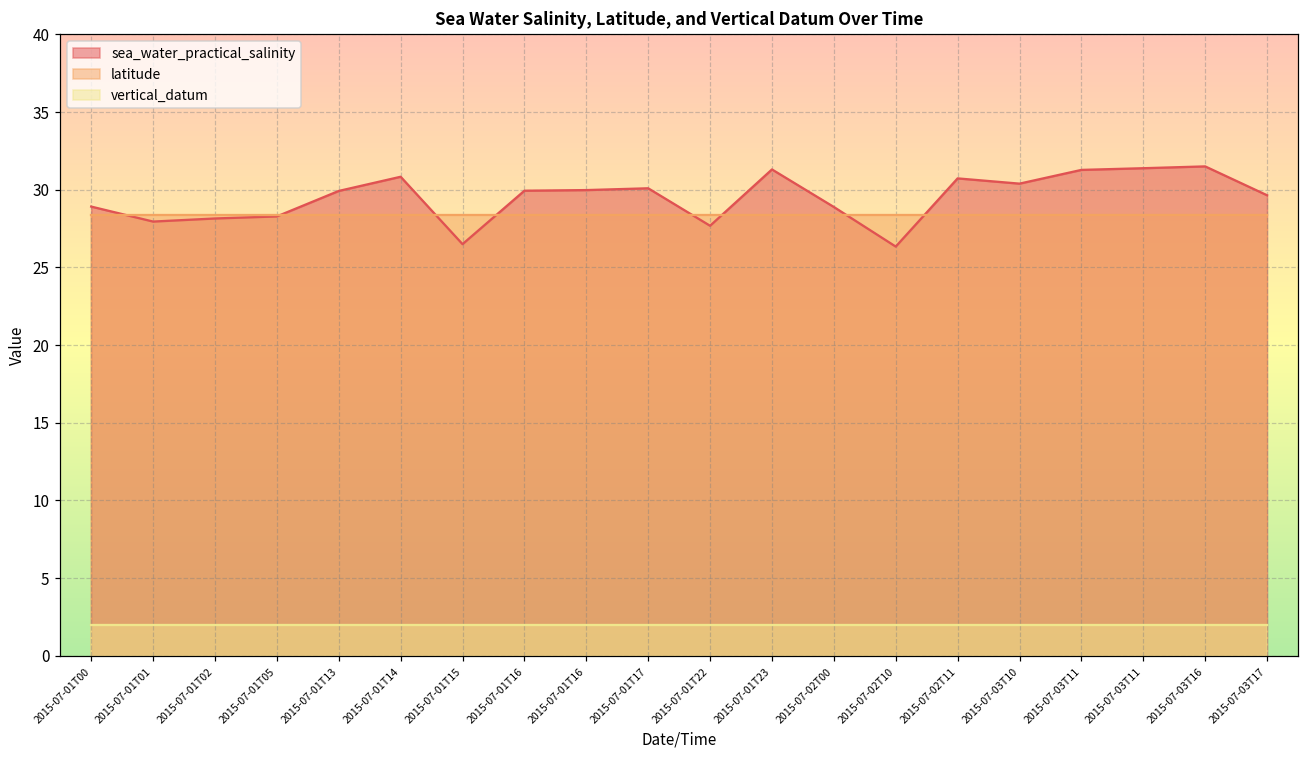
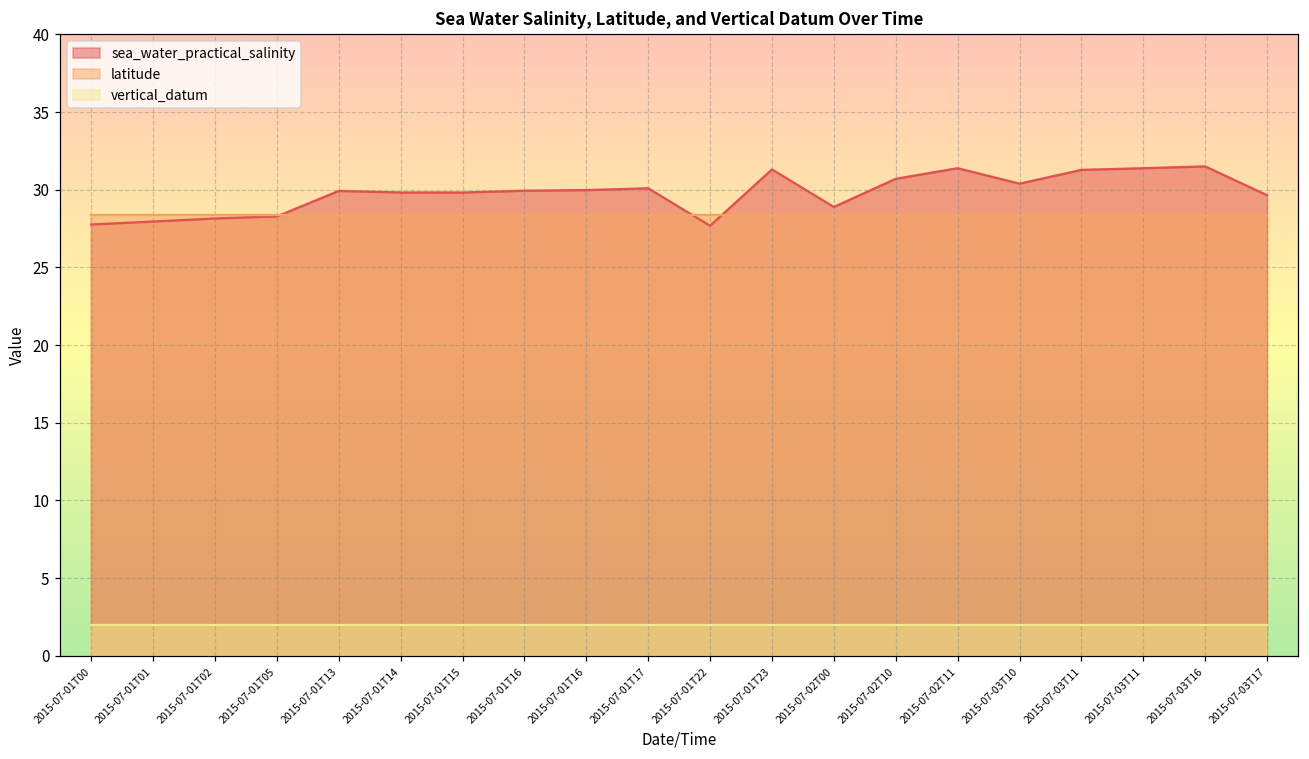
sea_water_practical_salinity, 2015-07-01T00: 28.9 -> 27.8
sea_water_practical_salinity, 2015-07-01T14: 30.8 -> 29.8
sea_water_practical_salinity, 2015-07-01T15: 26.5 -> 29.8
sea_water_practical_salinity, 2015-07-02T10: 26.3 -> 30.7
sea_water_practical_salinity, 2015-07-02T11: 30.7 -> 31.4
